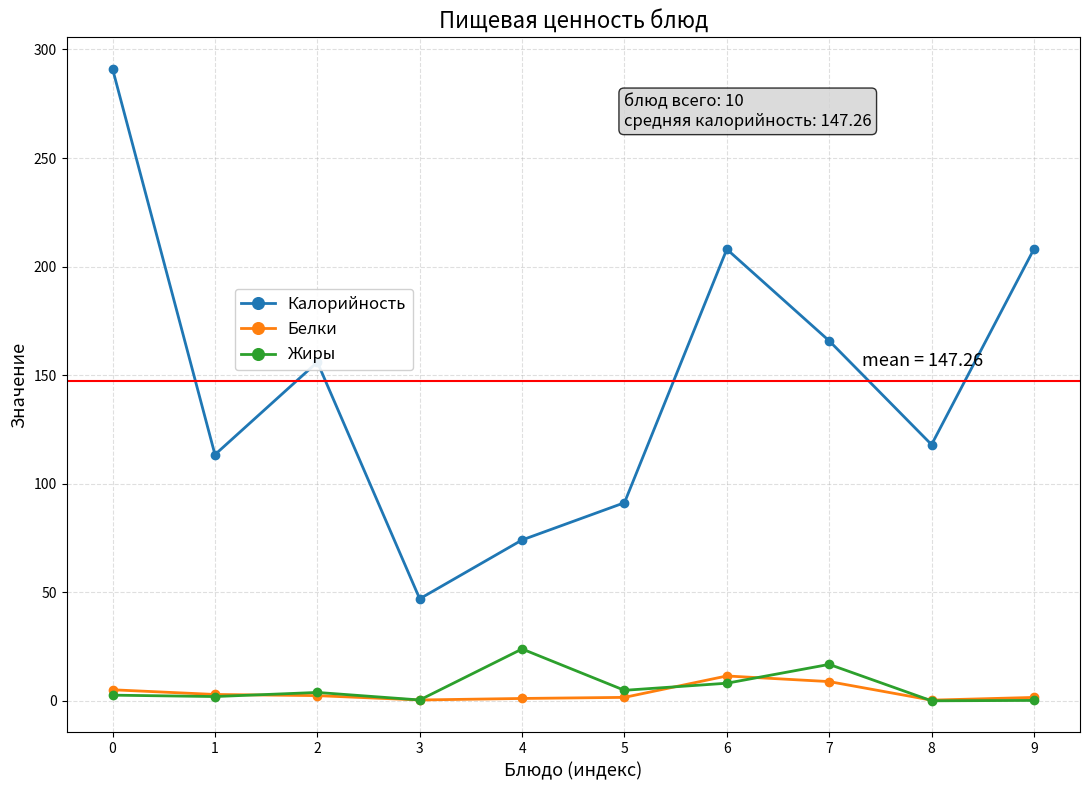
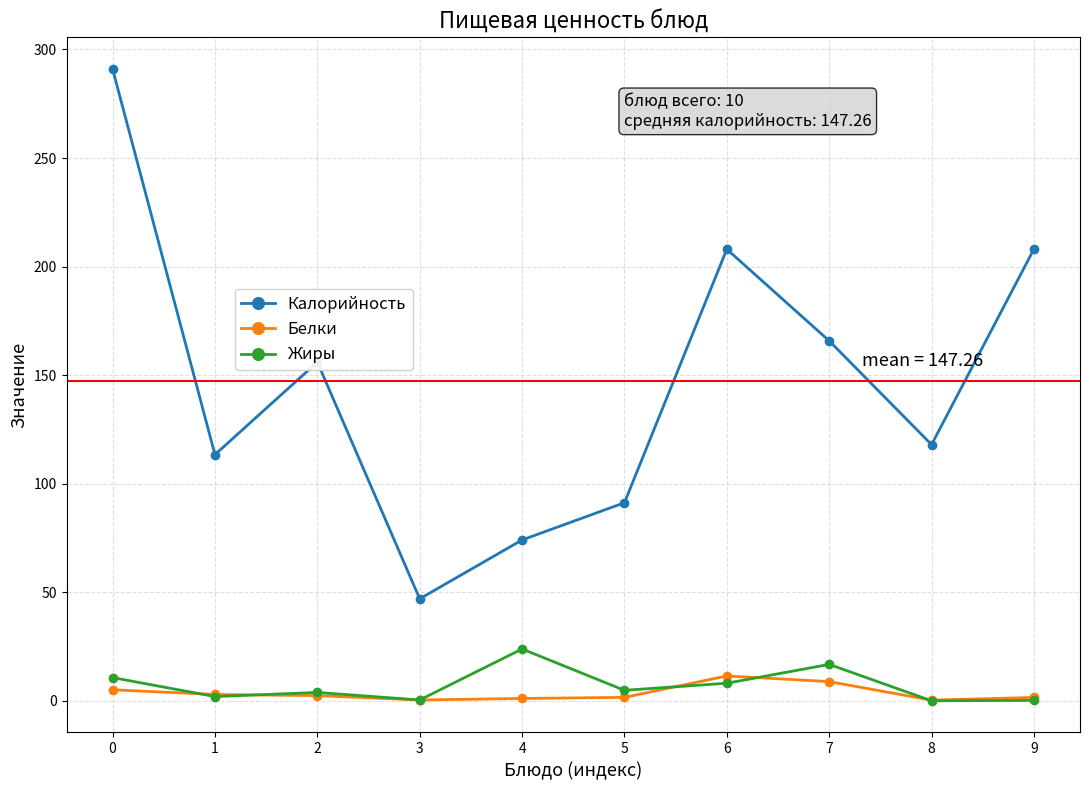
Жиры, 0: 3 -> 11
